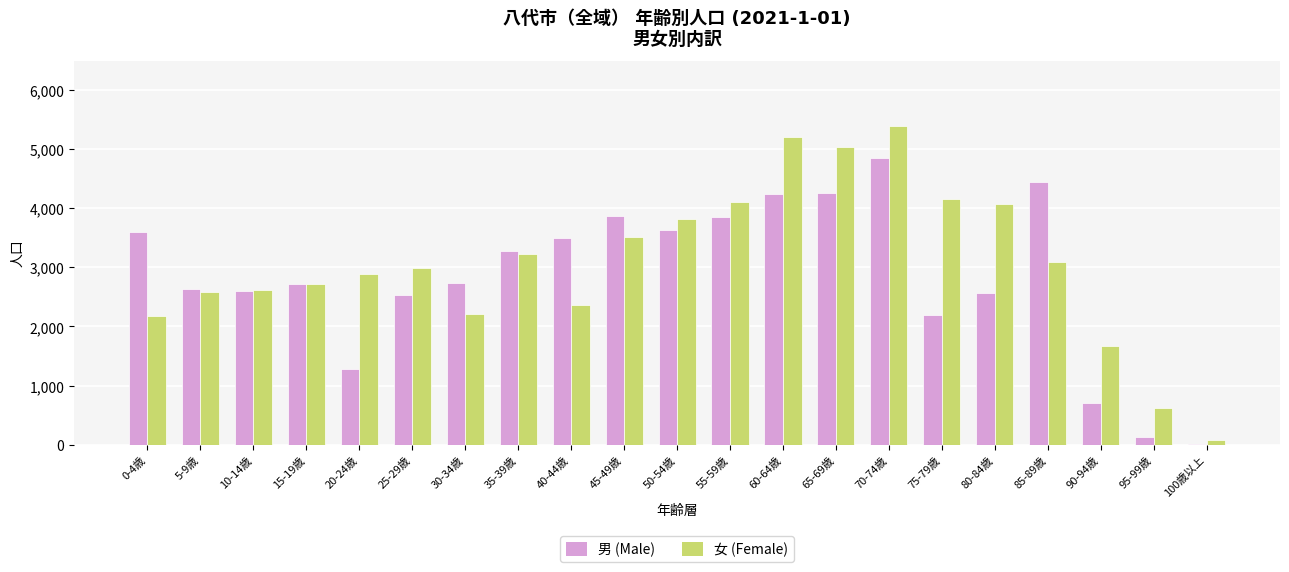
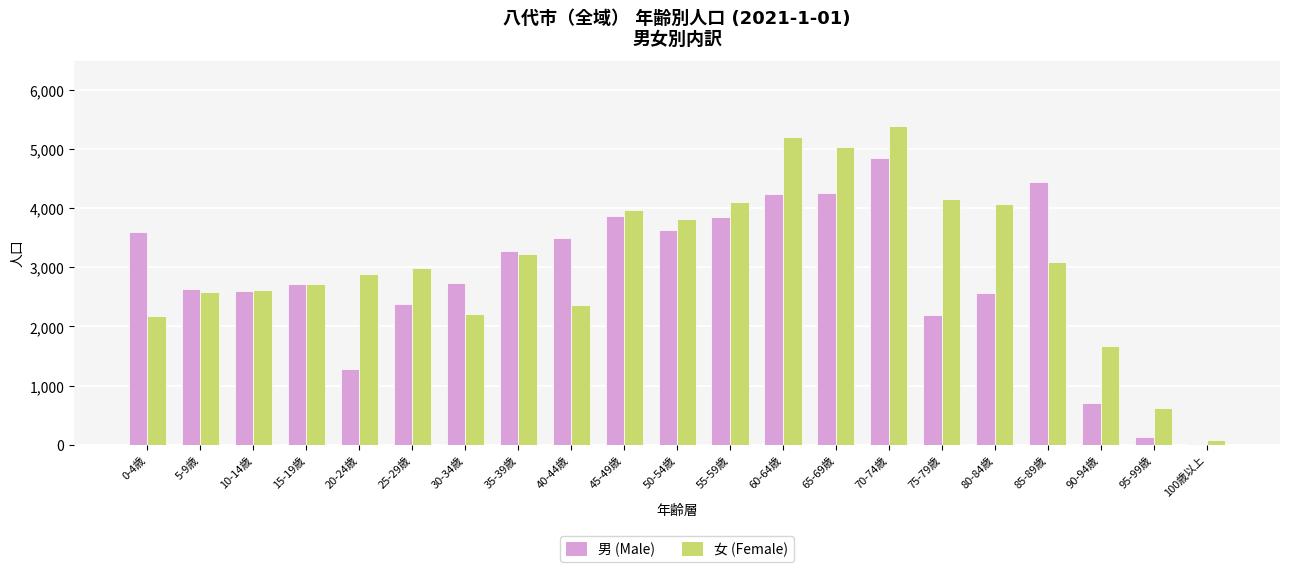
男 (Male), 25-29歳: 2,500 -> 2,400
女 (Female), 45-49歳: 3,500 -> 4,000
